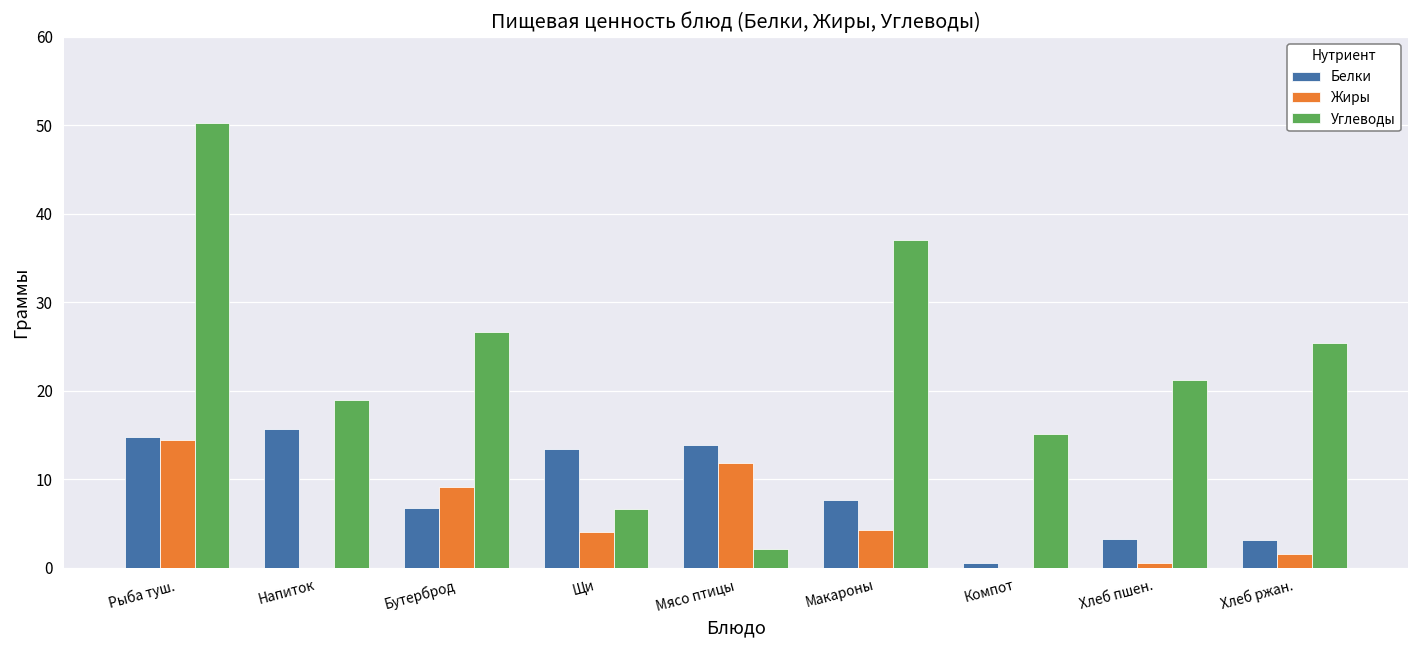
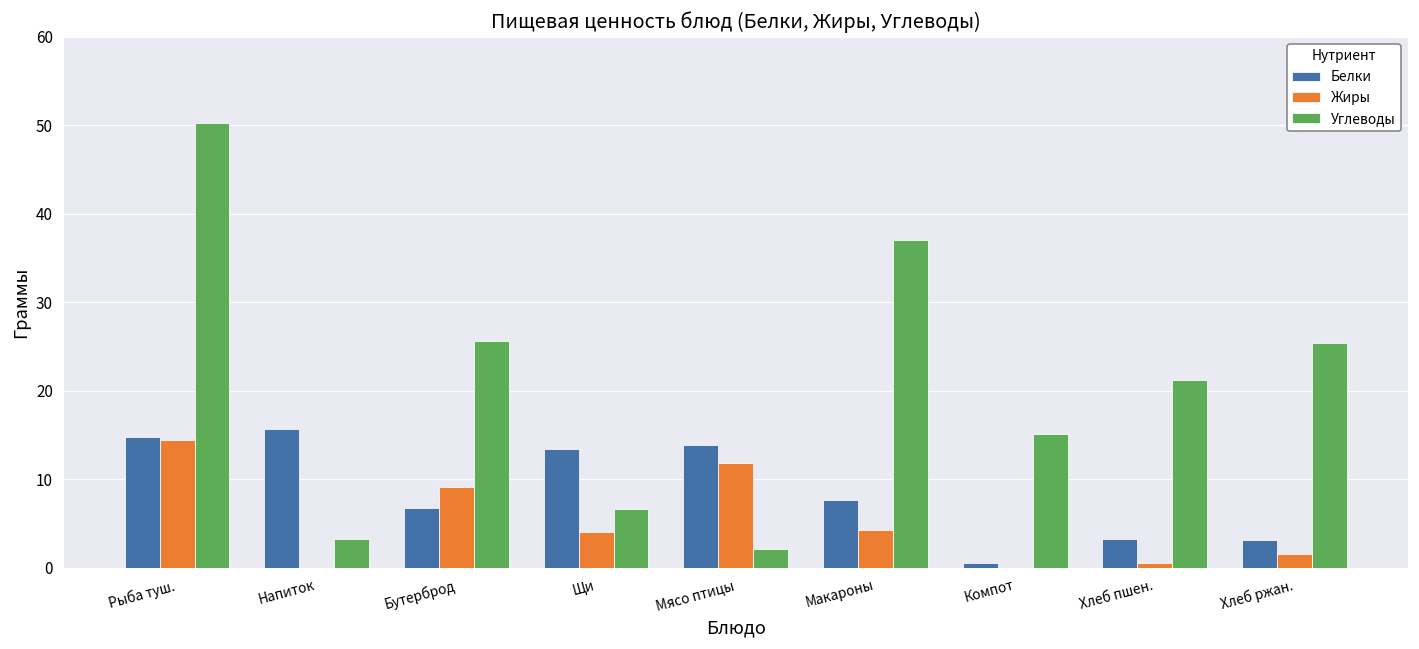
Углеводы, Напиток: 19 -> 3
Углеводы, Бутерброд: 27 -> 26
